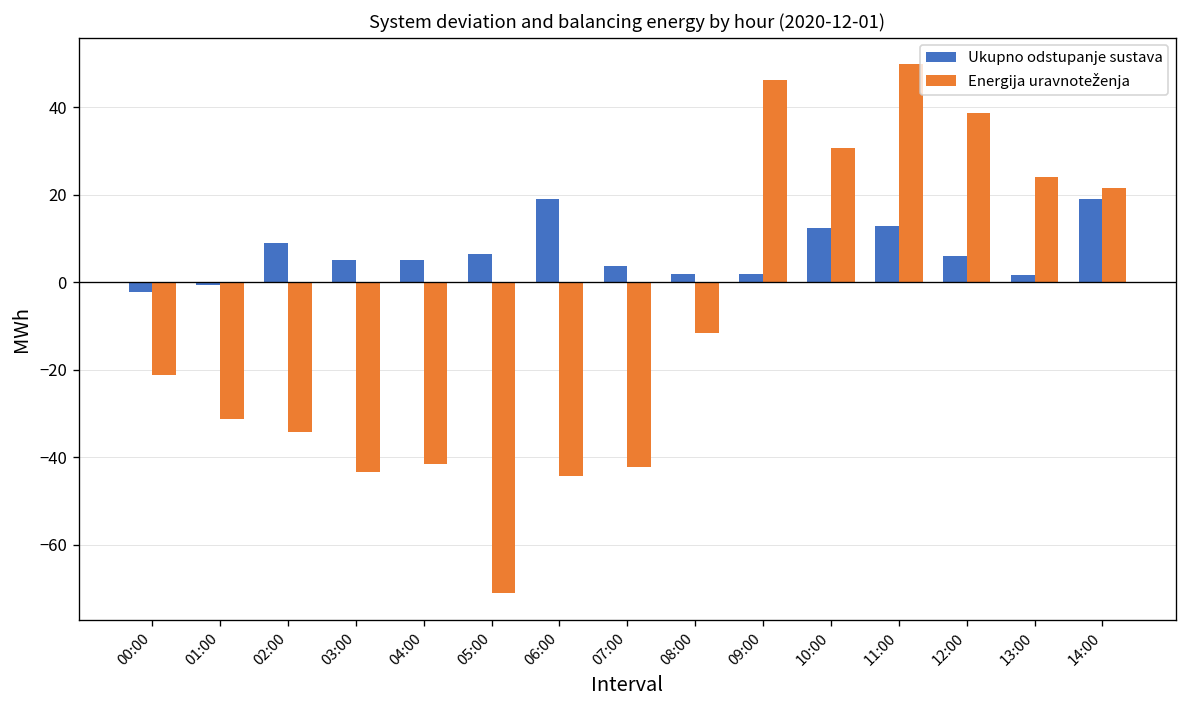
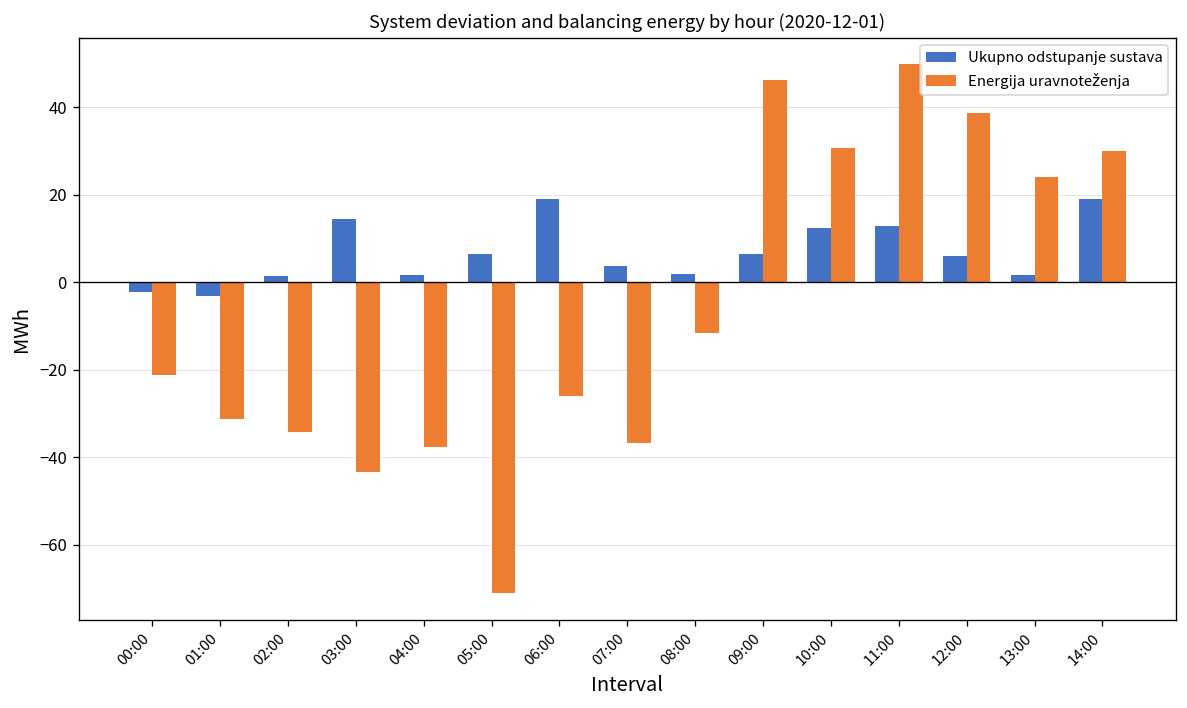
Ukupno odstupanje sustava, 01:00: -1 -> -3
Ukupno odstupanje sustava, 02:00: 9 -> 1
Ukupno odstupanje sustava, 03:00: 5 -> 15
Ukupno odstupanje sustava, 04:00: 5 -> 2
Energija uravnoteženja, 04:00: -42 -> -38
Energija uravnoteženja, 06:00: -44 -> -26
Energija uravnoteženja, 07:00: -42 -> -37
Ukupno odstupanje sustava, 09:00: 2 -> 6
Energija uravnoteženja, 14:00: 22 -> 30
